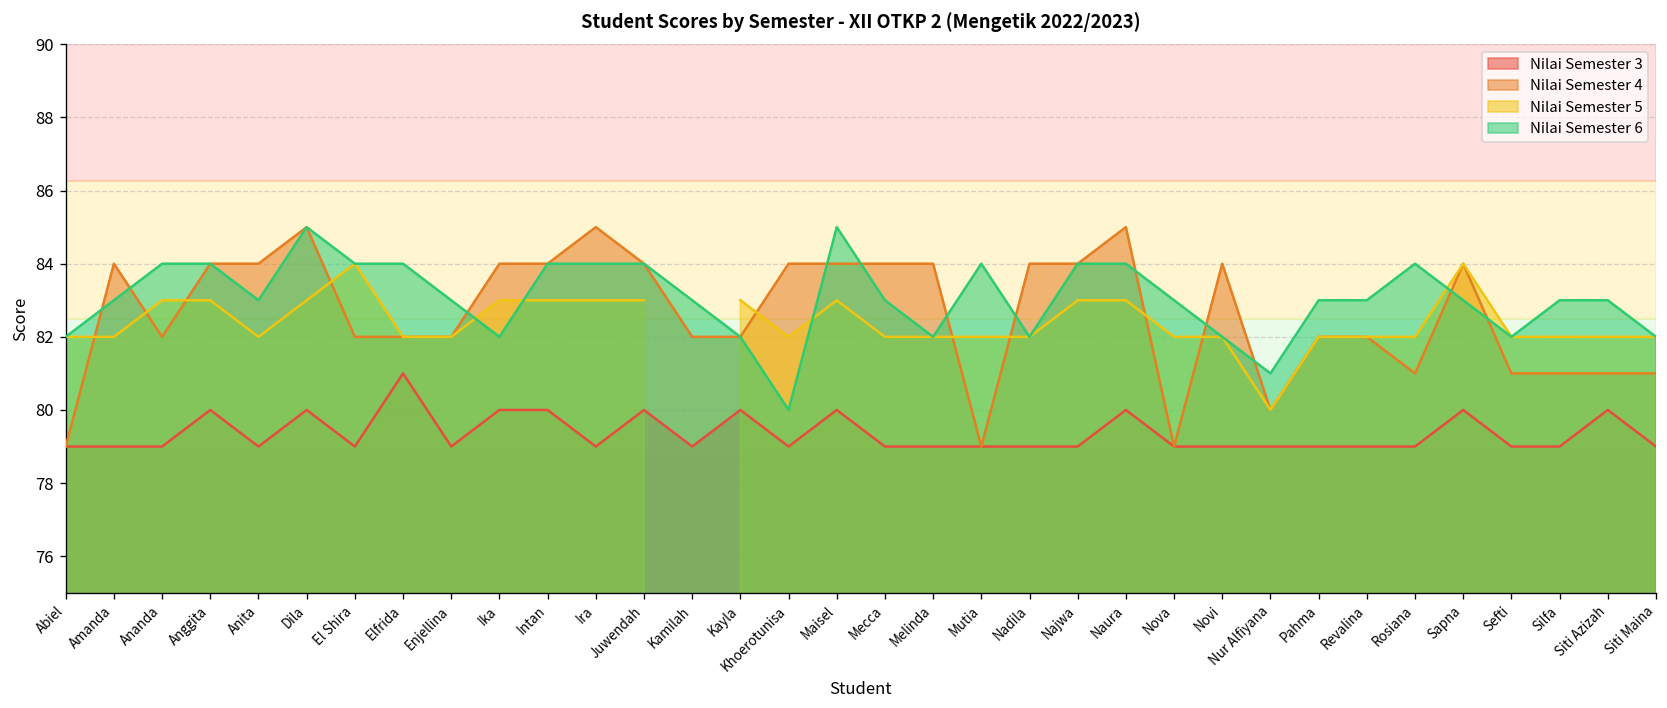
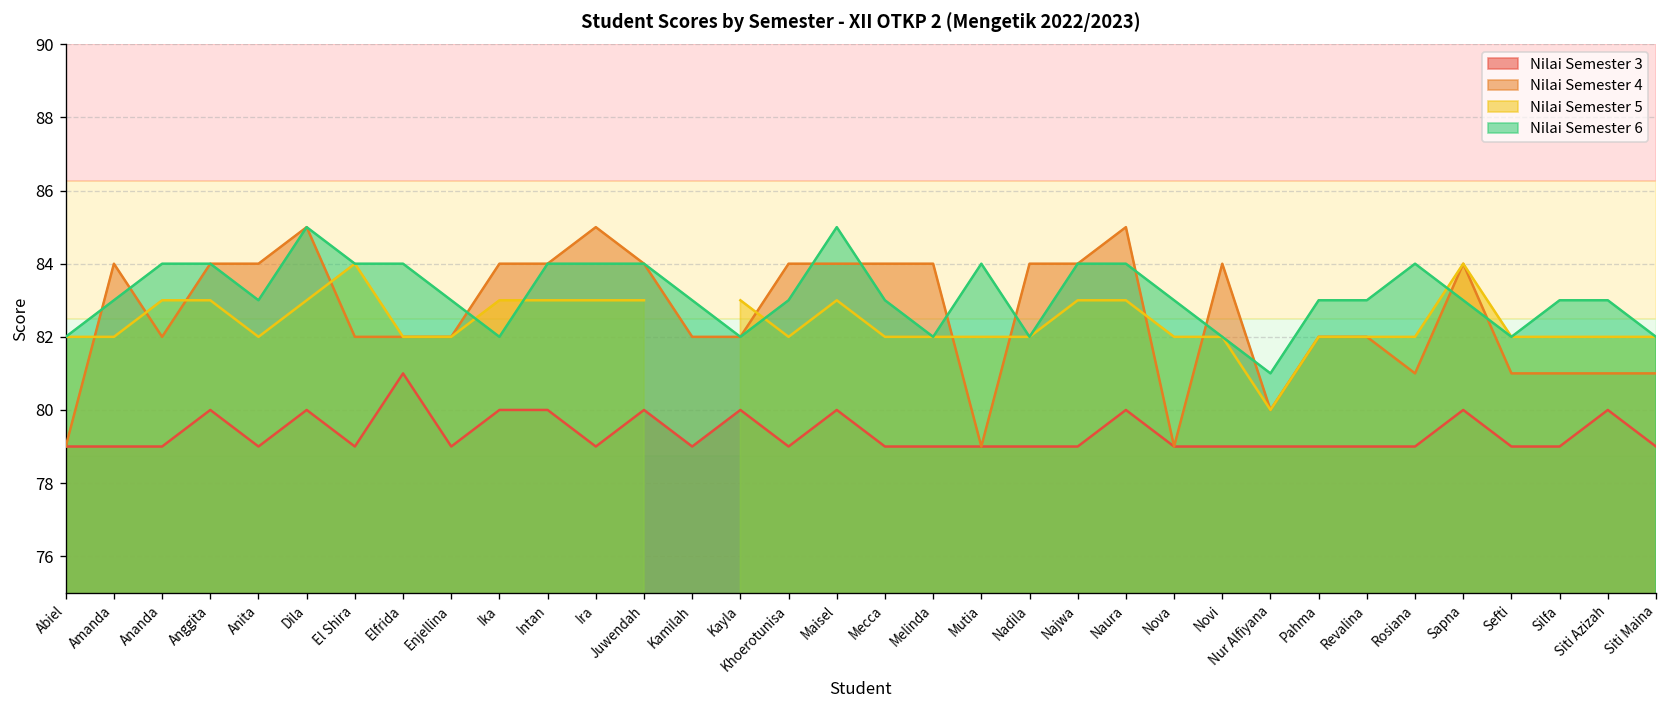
Nilai Semester 6, Khoerotunisa: 80 -> 83
